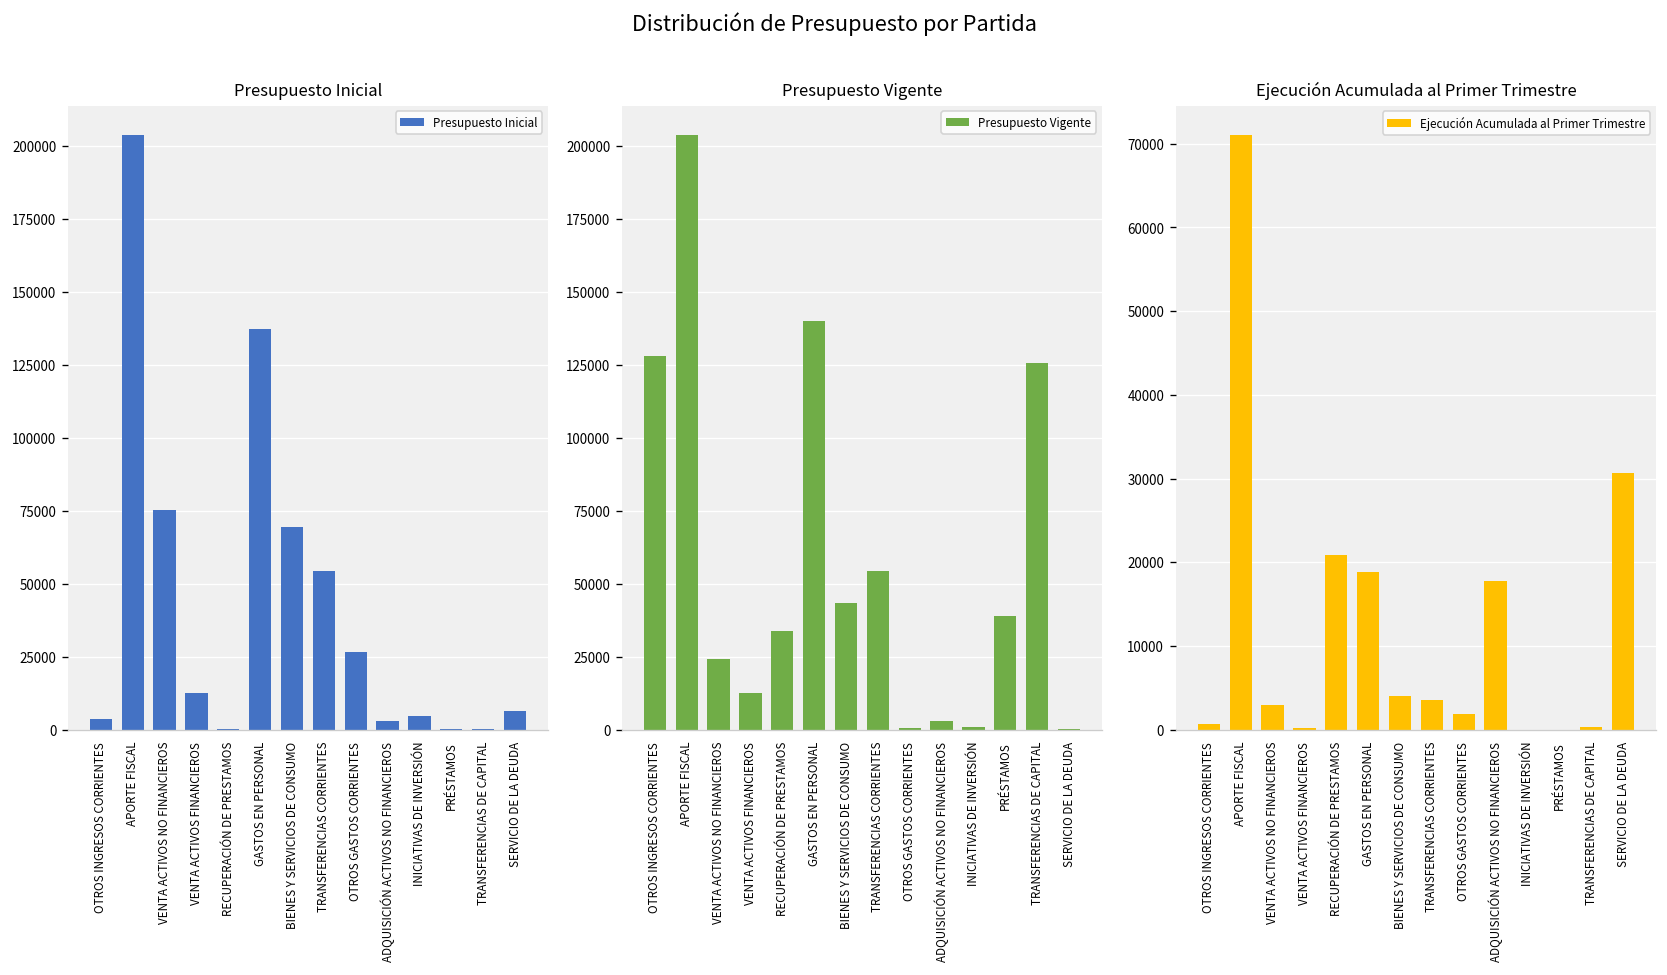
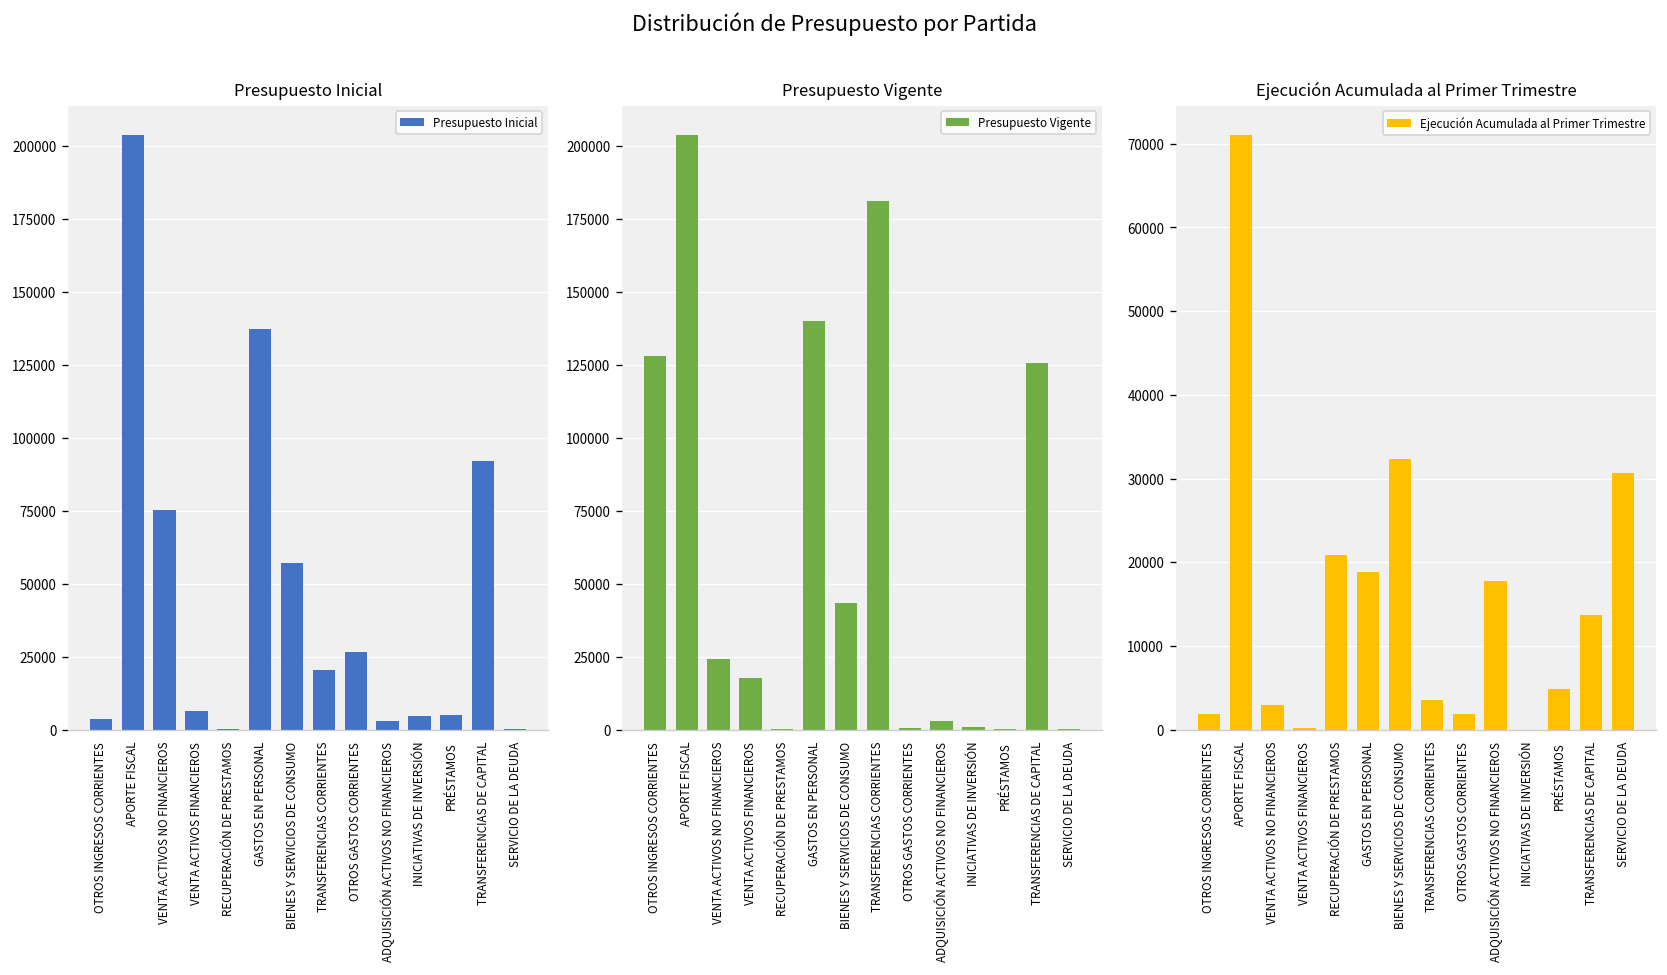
Presupuesto Inicial, VENTA ACTIVOS FINANCIEROS: 13000 -> 6000
Presupuesto Inicial, BIENES Y SERVICIOS DE CONSUMO: 70000 -> 57000
Presupuesto Inicial, TRANSFERENCIAS CORRIENTES: 54000 -> 20000
Presupuesto Inicial, PRÉSTAMOS: 0 -> 5000
Presupuesto Inicial, TRANSFERENCIAS DE CAPITAL: 0 -> 92000
Presupuesto Inicial, SERVICIO DE LA DEUDA: 6000 -> 0
Presupuesto Vigente, VENTA ACTIVOS FINANCIEROS: 13000 -> 18000
Presupuesto Vigente, RECUPERACIÓN DE PRESTAMOS: 34000 -> 0
Presupuesto Vigente, TRANSFERENCIAS CORRIENTES: 54000 -> 181000
Presupuesto Vigente, PRÉSTAMOS: 39000 -> 0
Ejecución Acumulada al Primer Trimestre, OTROS INGRESOS CORRIENTES: 1000 -> 2000
Ejecución Acumulada al Primer Trimestre, BIENES Y SERVICIOS DE CONSUMO: 4000 -> 32000
Ejecución Acumulada al Primer Trimestre, PRÉSTAMOS: 0 -> 5000
Ejecución Acumulada al Primer Trimestre, TRANSFERENCIAS DE CAPITAL: 0 -> 14000
